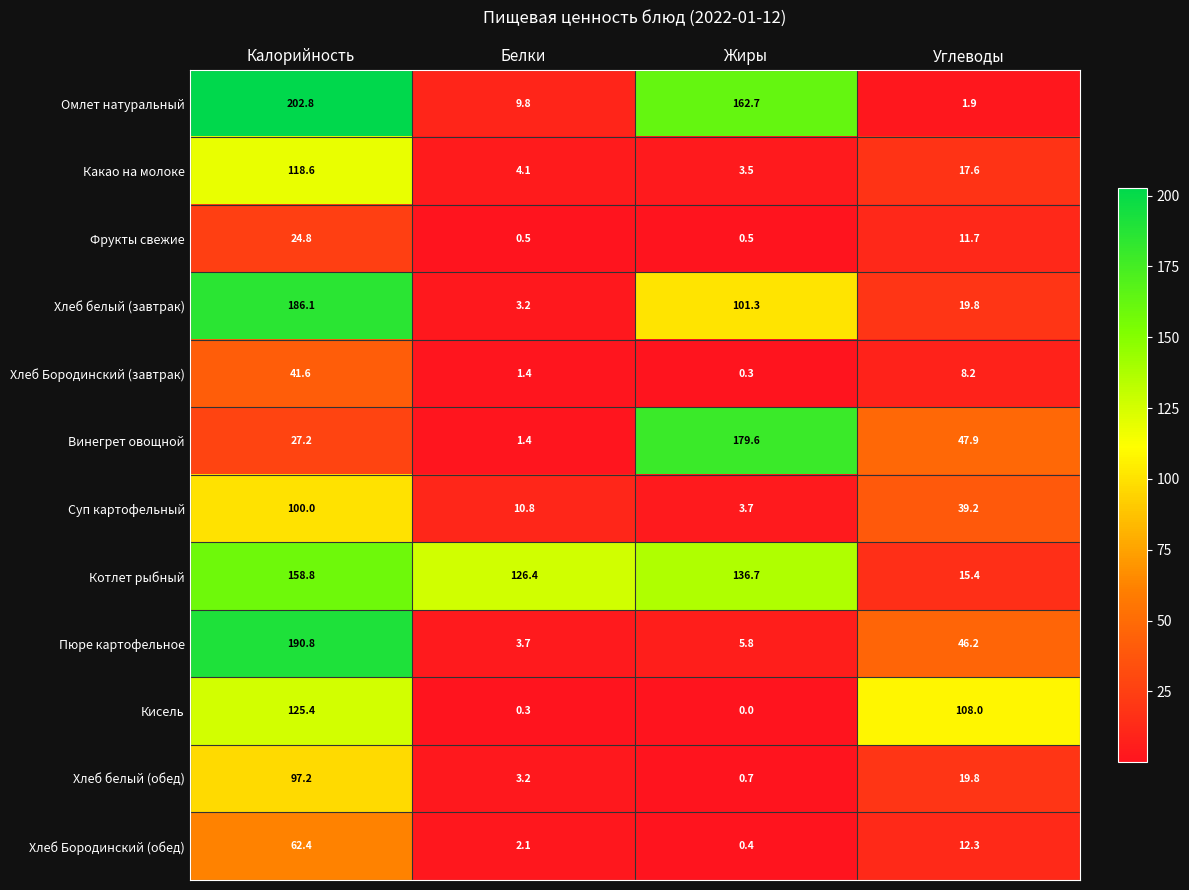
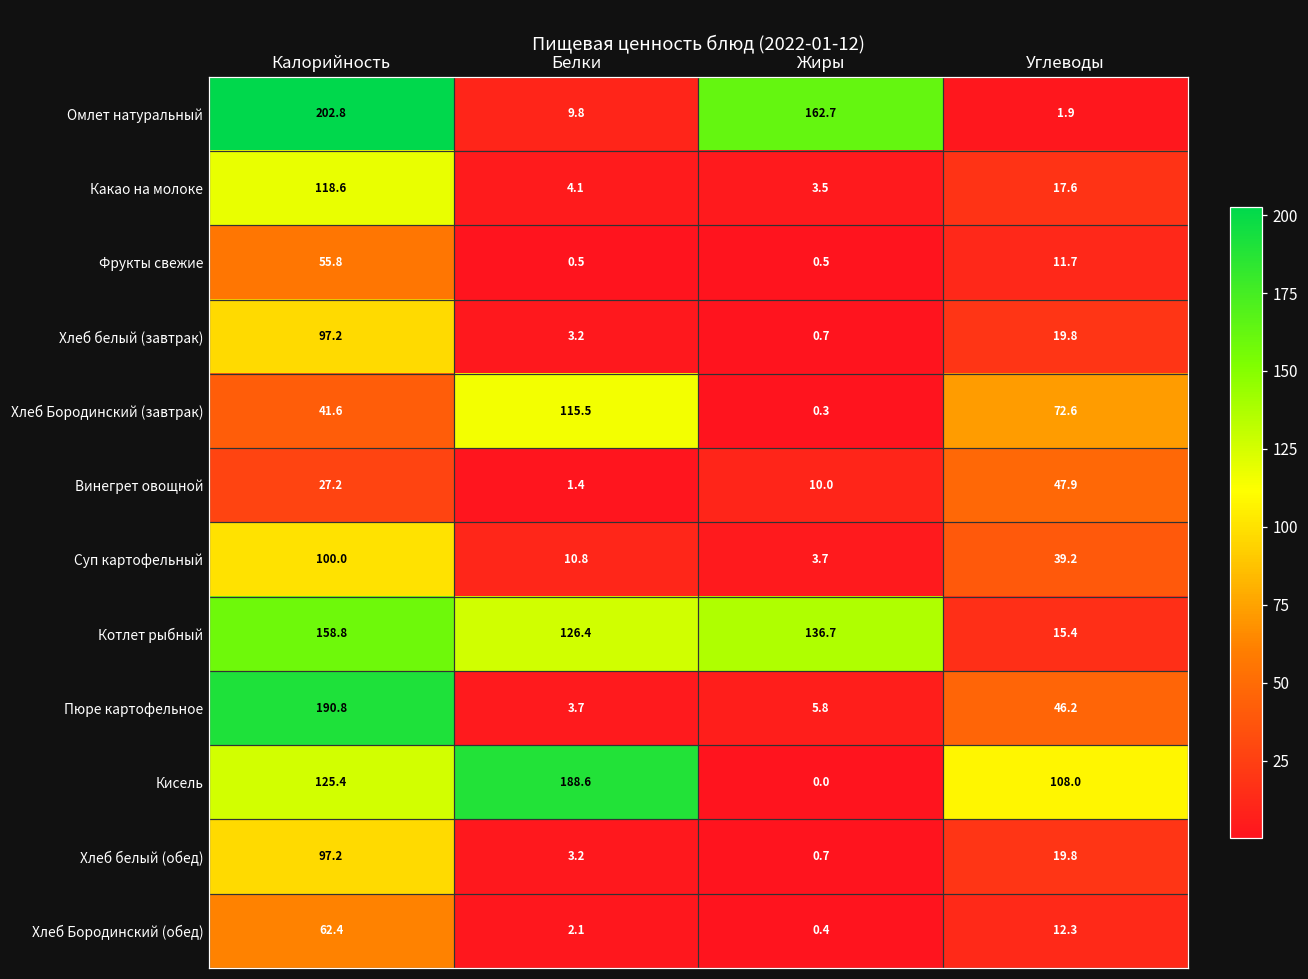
Фрукты свежие, Калорийность: 24.8 -> 55.8
Хлеб белый (завтрак), Калорийность: 186.1 -> 97.2
Хлеб белый (завтрак), Жиры: 101.3 -> 0.7
Хлеб Бородинский (завтрак), Белки: 1.4 -> 115.5
Хлеб Бородинский (завтрак), Углеводы: 8.2 -> 72.6
Винегрет овощной, Жиры: 179.6 -> 10.0
Кисель, Белки: 0.3 -> 188.6
